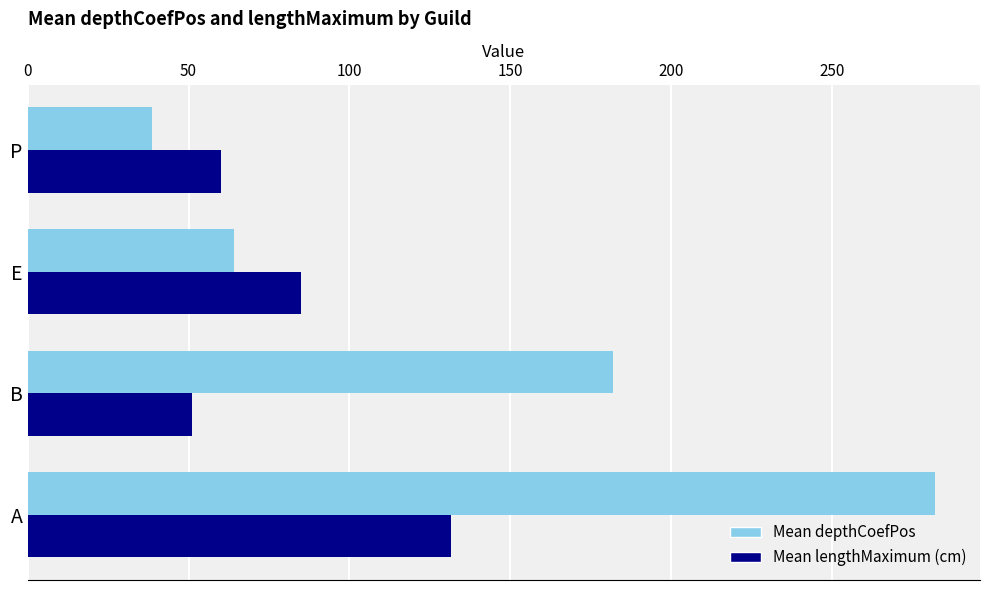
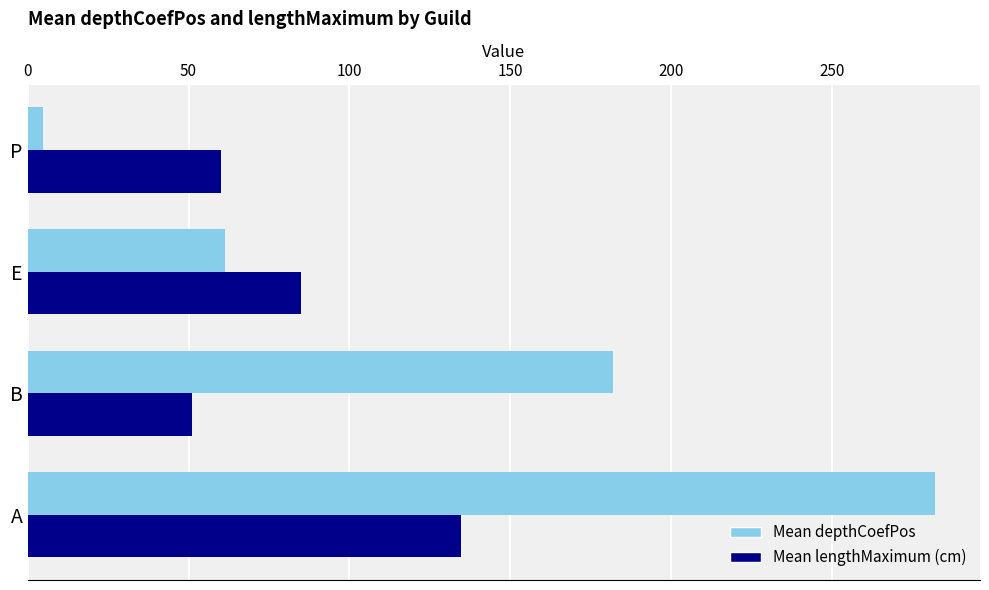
Mean depthCoefPos, P: 39 -> 5
Mean depthCoefPos, E: 64 -> 61
Mean lengthMaximum (cm), A: 132 -> 135
